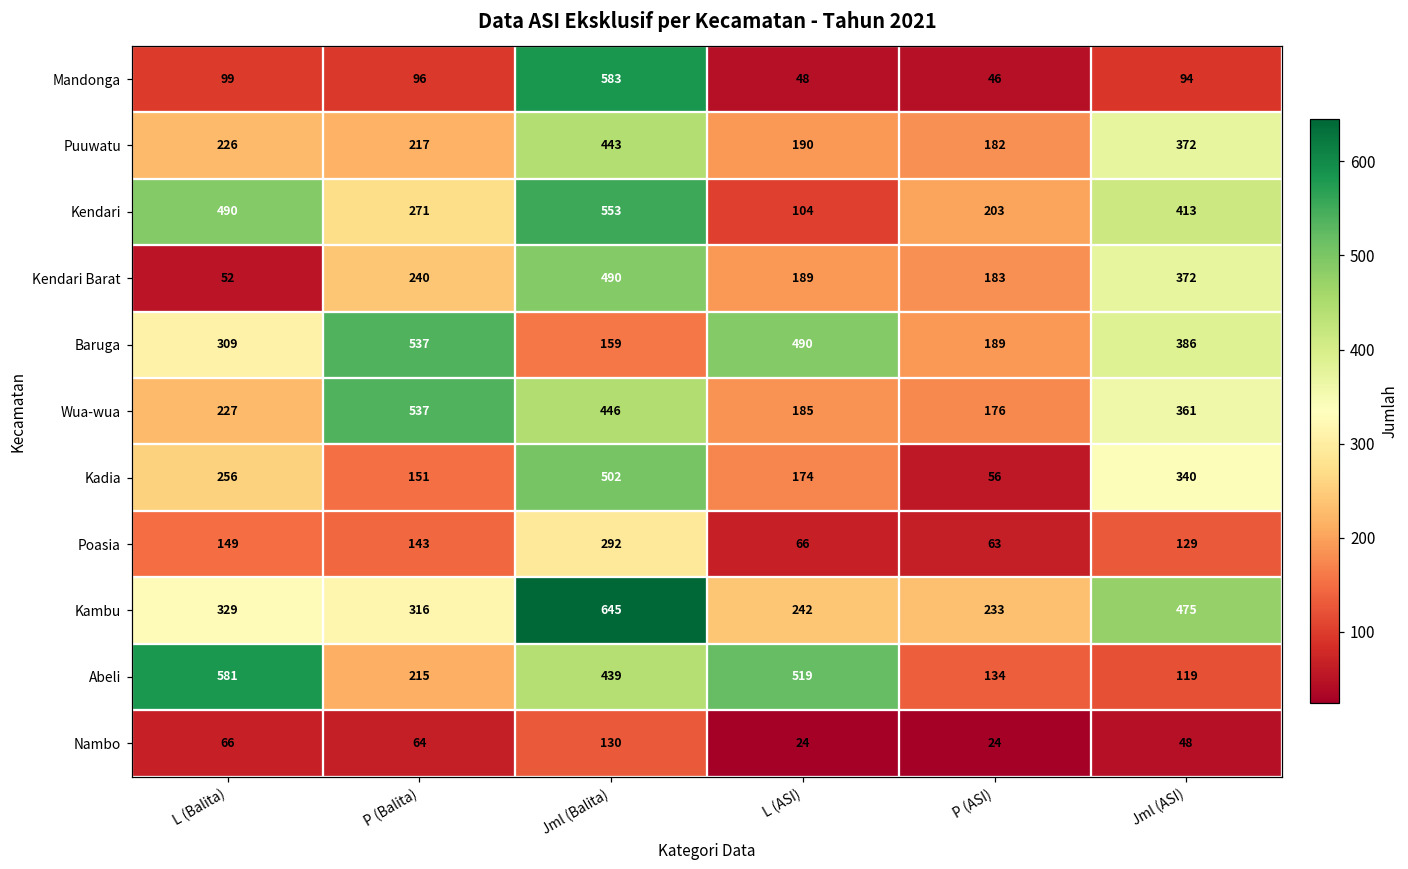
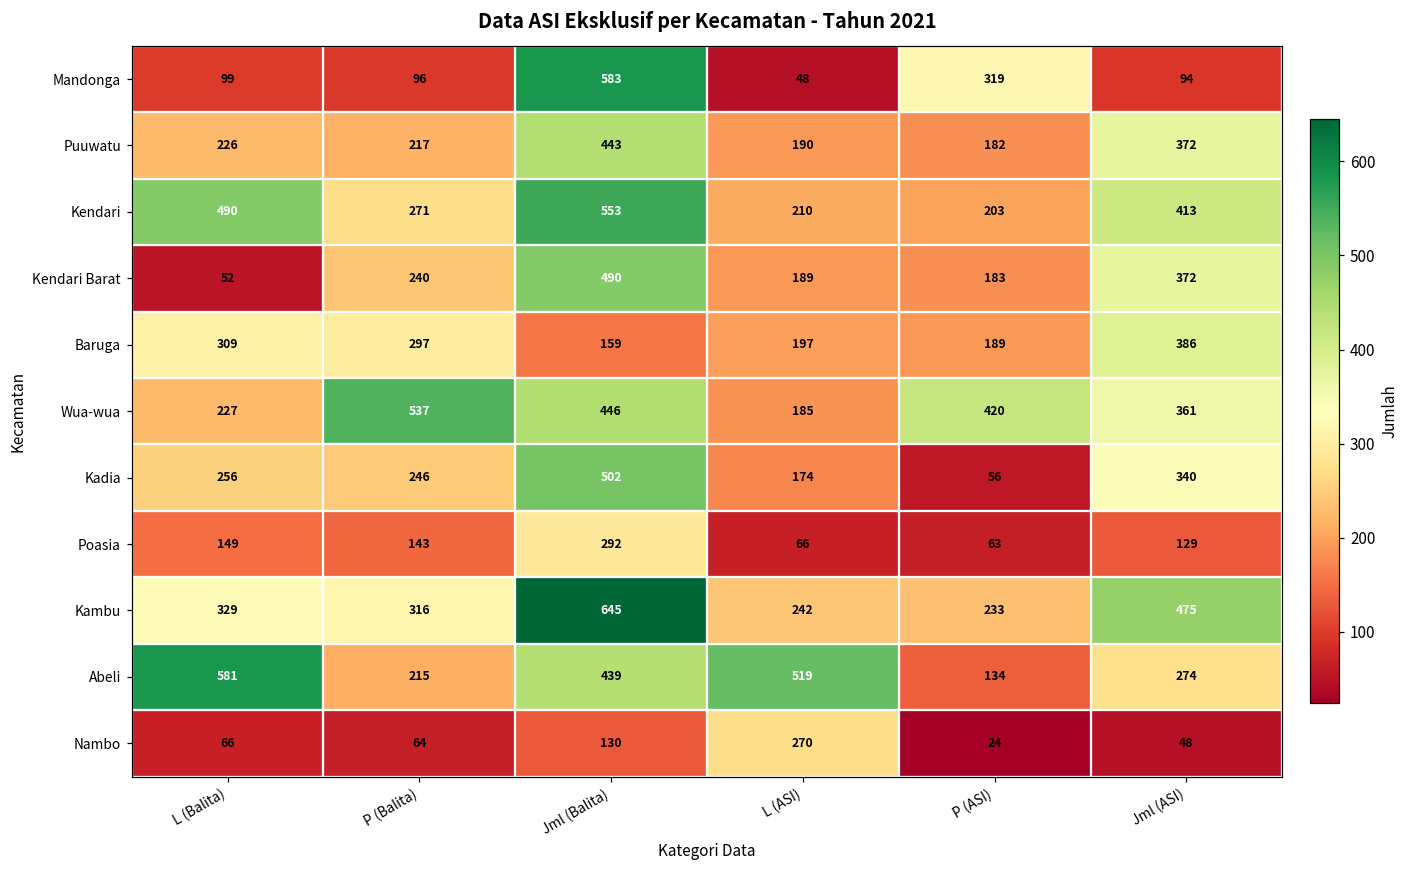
Mandonga, P (ASI): 46 -> 319
Kendari, L (ASI): 104 -> 210
Baruga, P (Balita): 537 -> 297
Baruga, L (ASI): 490 -> 197
Wua-wua, P (ASI): 176 -> 420
Kadia, P (Balita): 151 -> 246
Abeli, Jml (ASI): 119 -> 274
Nambo, L (ASI): 24 -> 270
